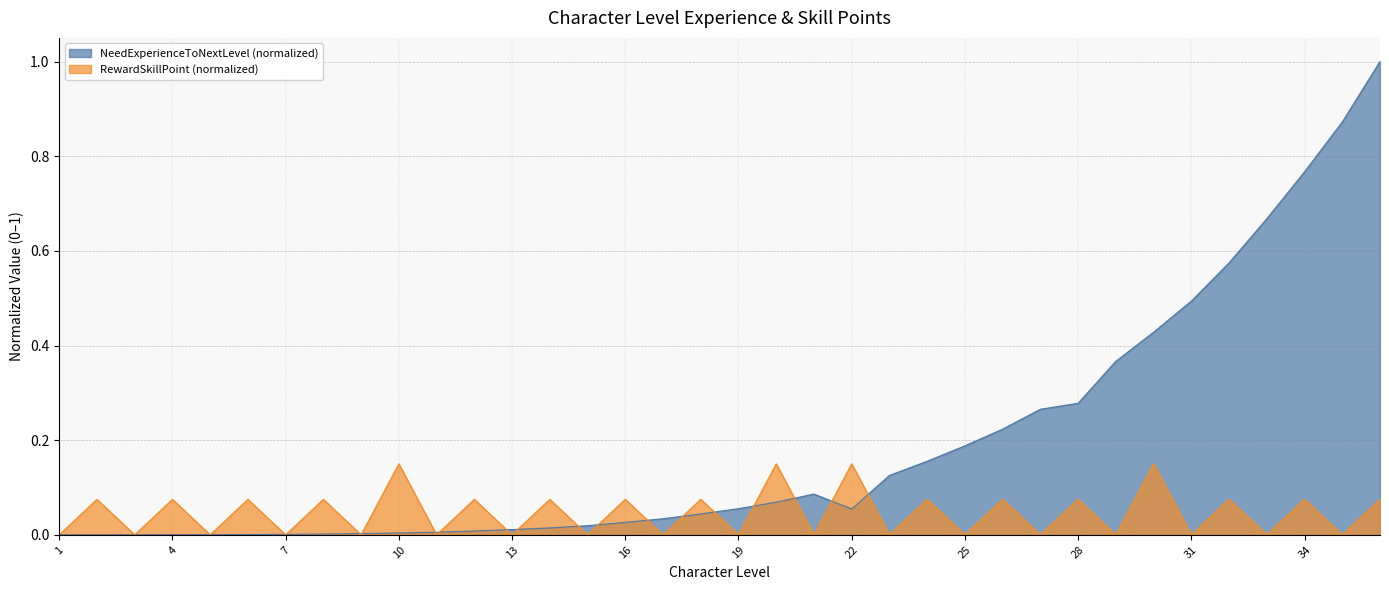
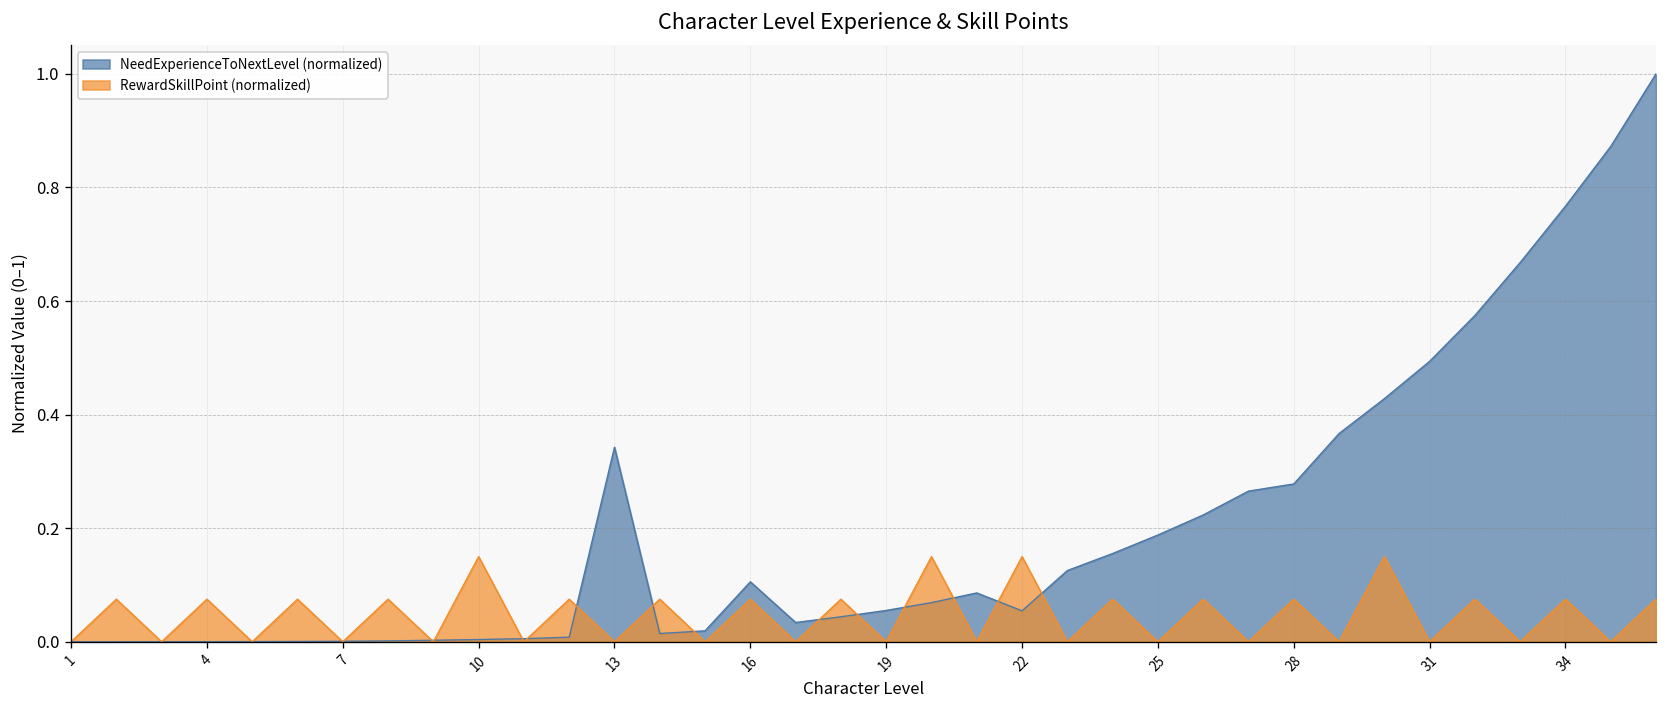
NeedExperienceToNextLevel (normalized), 13: 0.01 -> 0.34
NeedExperienceToNextLevel (normalized), 16: 0.03 -> 0.11
